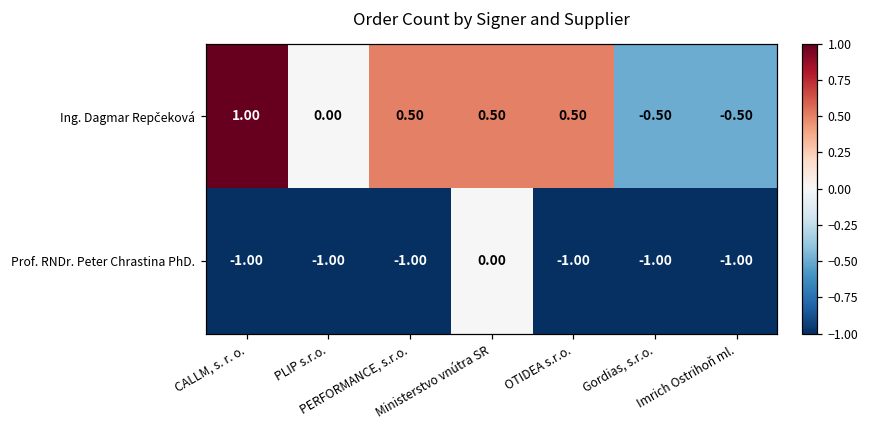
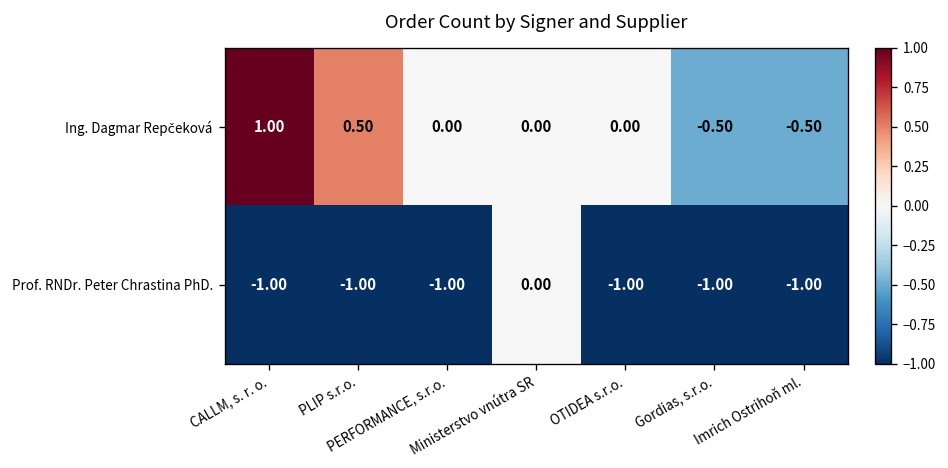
Ing. Dagmar Repčeková, PLIP s.r.o.: 0.00 -> 0.50
Ing. Dagmar Repčeková, PERFORMANCE, s.r.o.: 0.50 -> 0.00
Ing. Dagmar Repčeková, Ministerstvo vnútra SR: 0.50 -> 0.00
Ing. Dagmar Repčeková, OTIDEA s.r.o.: 0.50 -> 0.00
